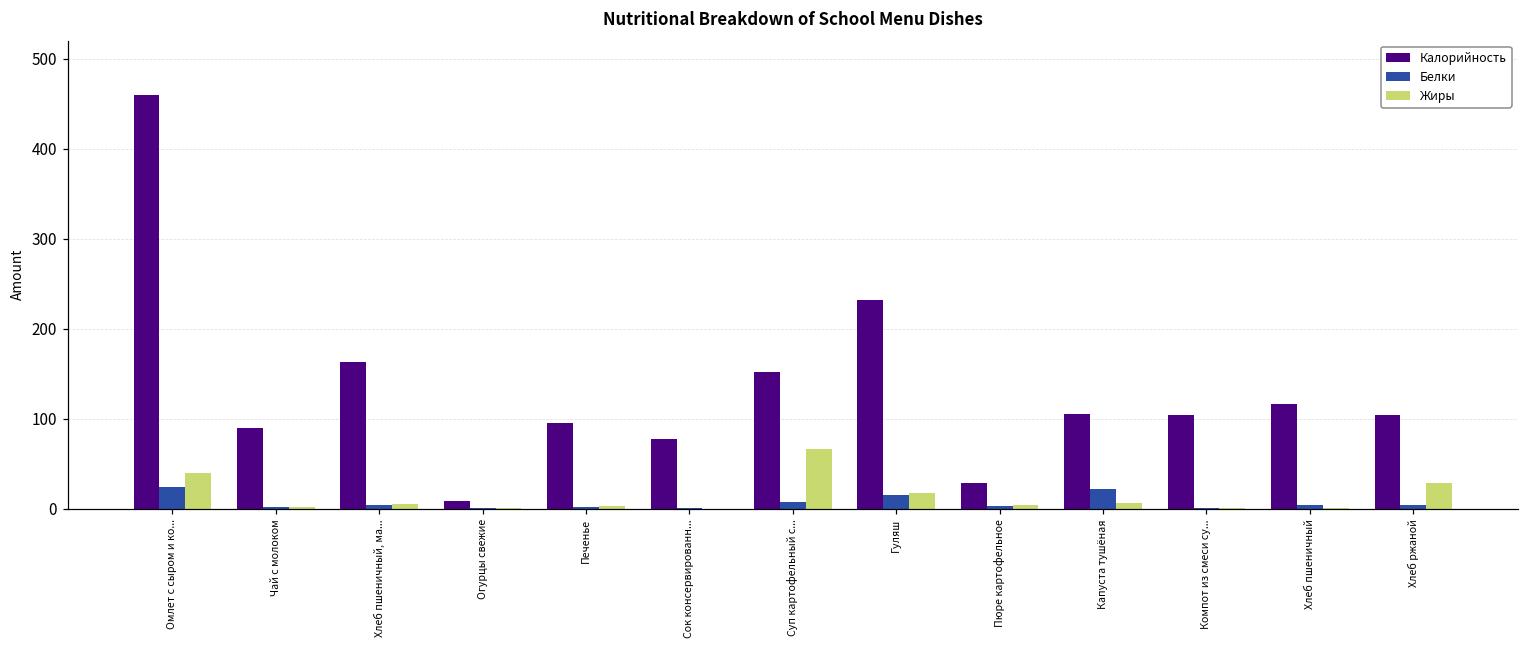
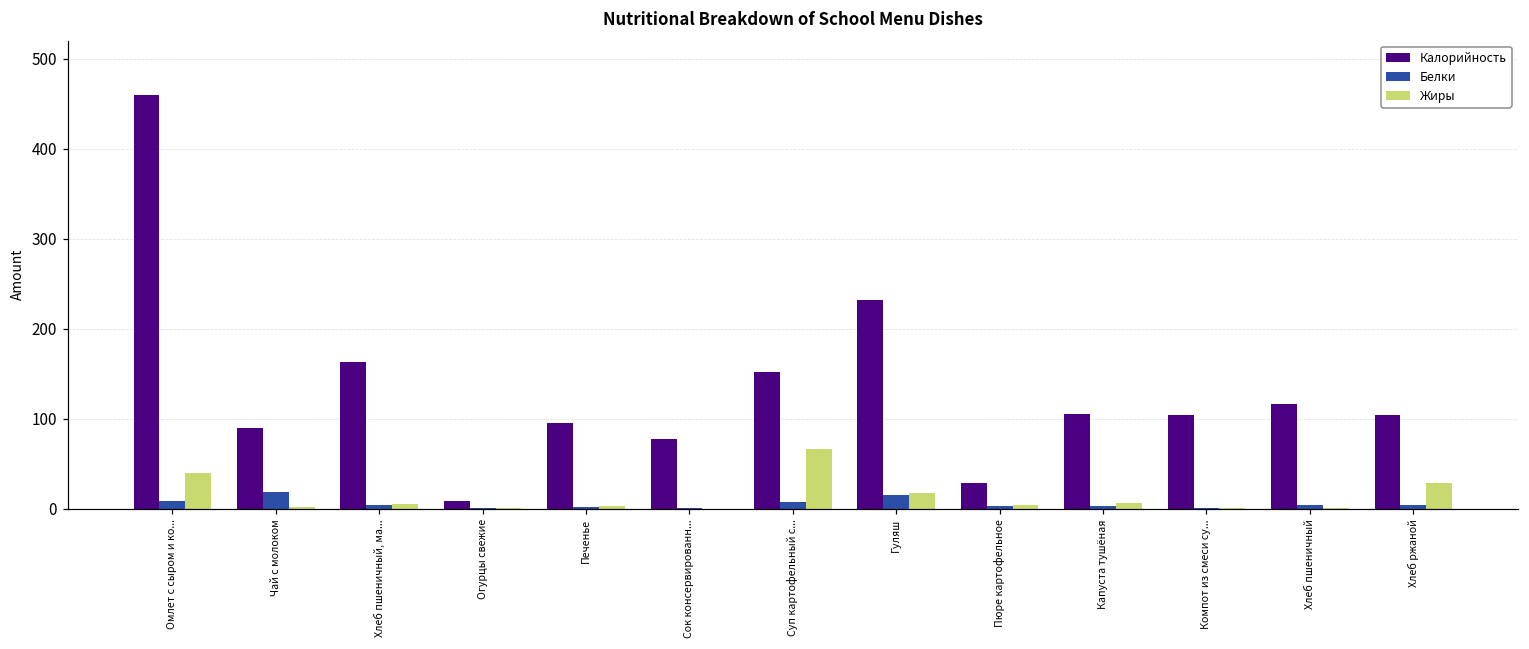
Белки, Омлет с сыром и ко...: 20 -> 10
Белки, Чай с молоком: 0 -> 20
Белки, Капуста тушёная: 20 -> 0
